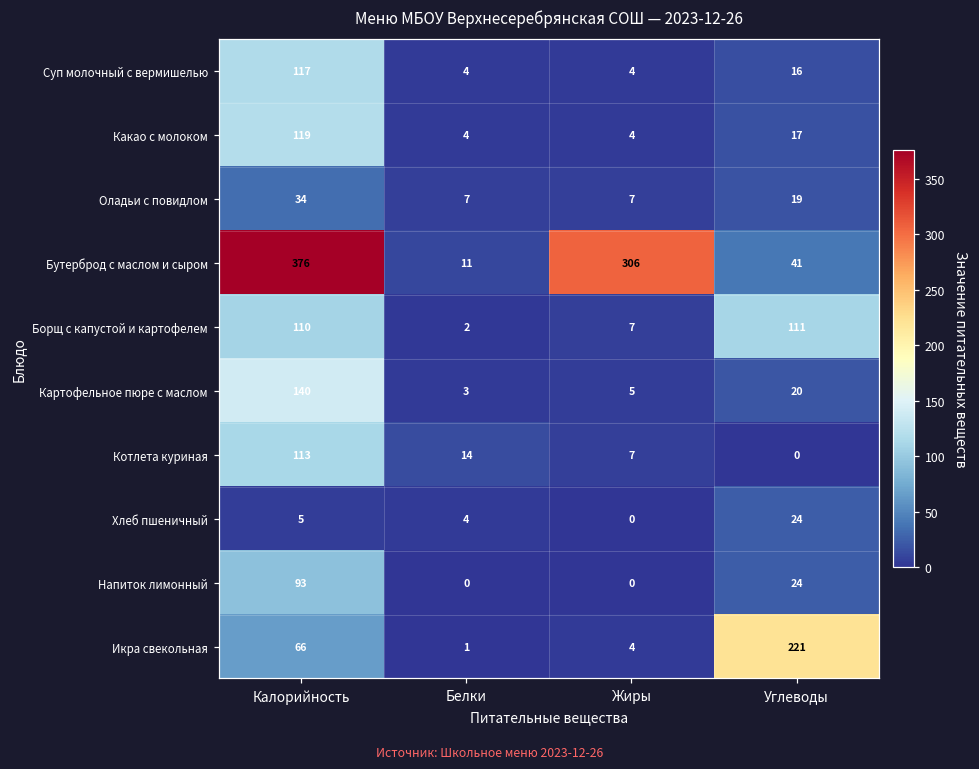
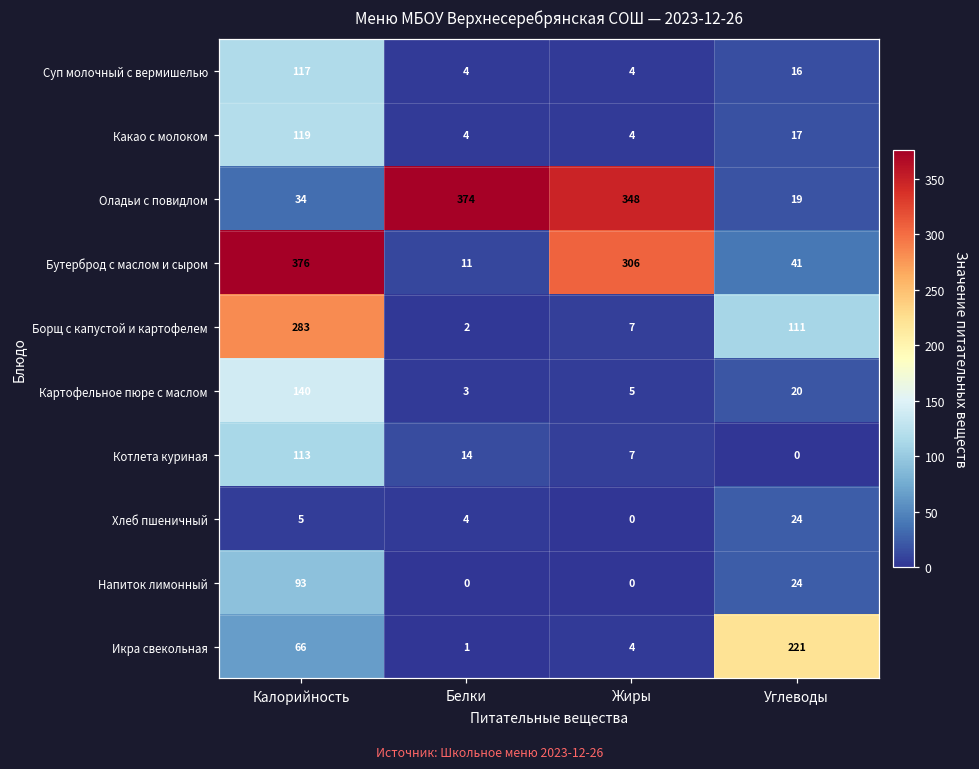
Оладьи с повидлом, Белки: 7 -> 374
Оладьи с повидлом, Жиры: 7 -> 348
Борщ с капустой и картофелем, Калорийность: 110 -> 283
